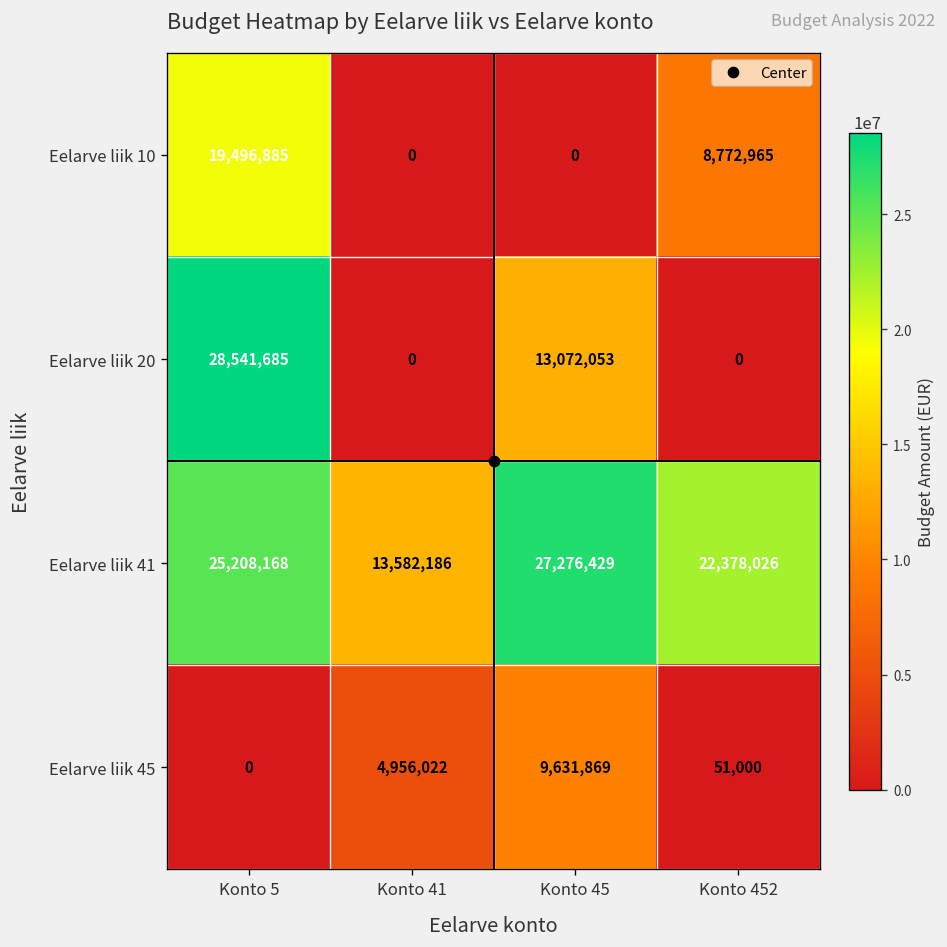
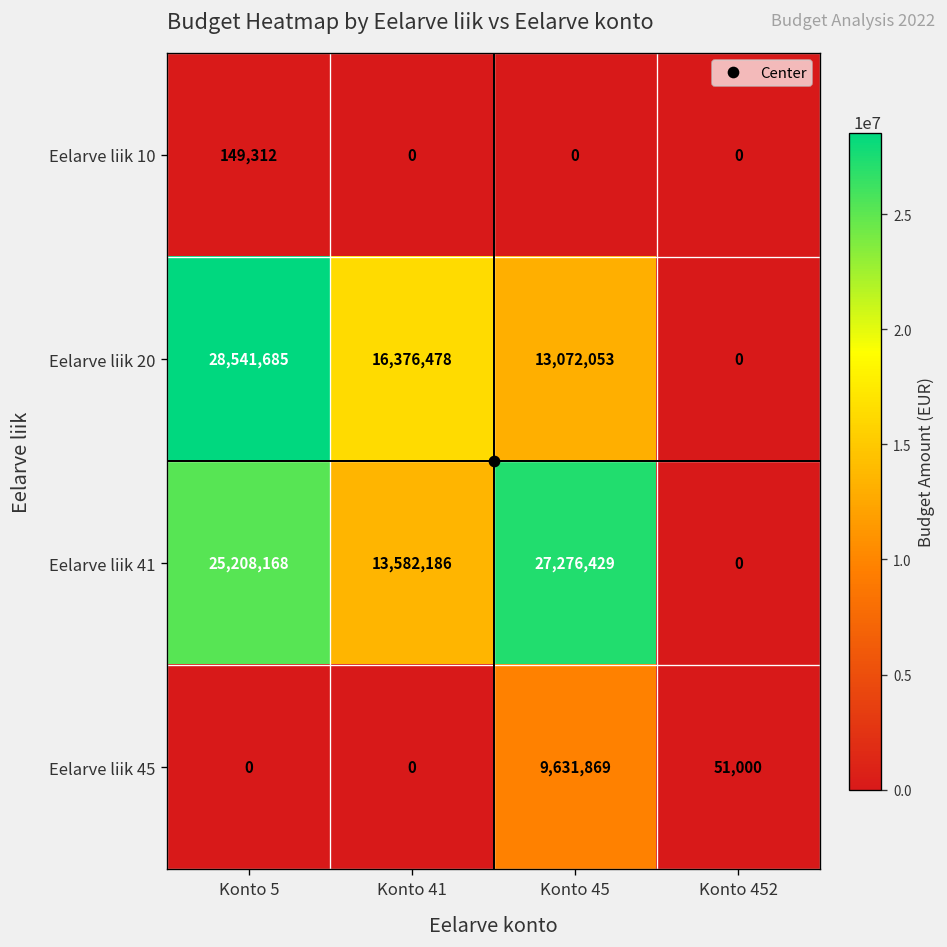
Eelarve liik 10, Konto 5: 19,496,885 -> 149,312
Eelarve liik 10, Konto 452: 8,772,965 -> 0
Eelarve liik 20, Konto 41: 0 -> 16,376,478
Eelarve liik 41, Konto 452: 22,378,026 -> 0
Eelarve liik 45, Konto 41: 4,956,022 -> 0
